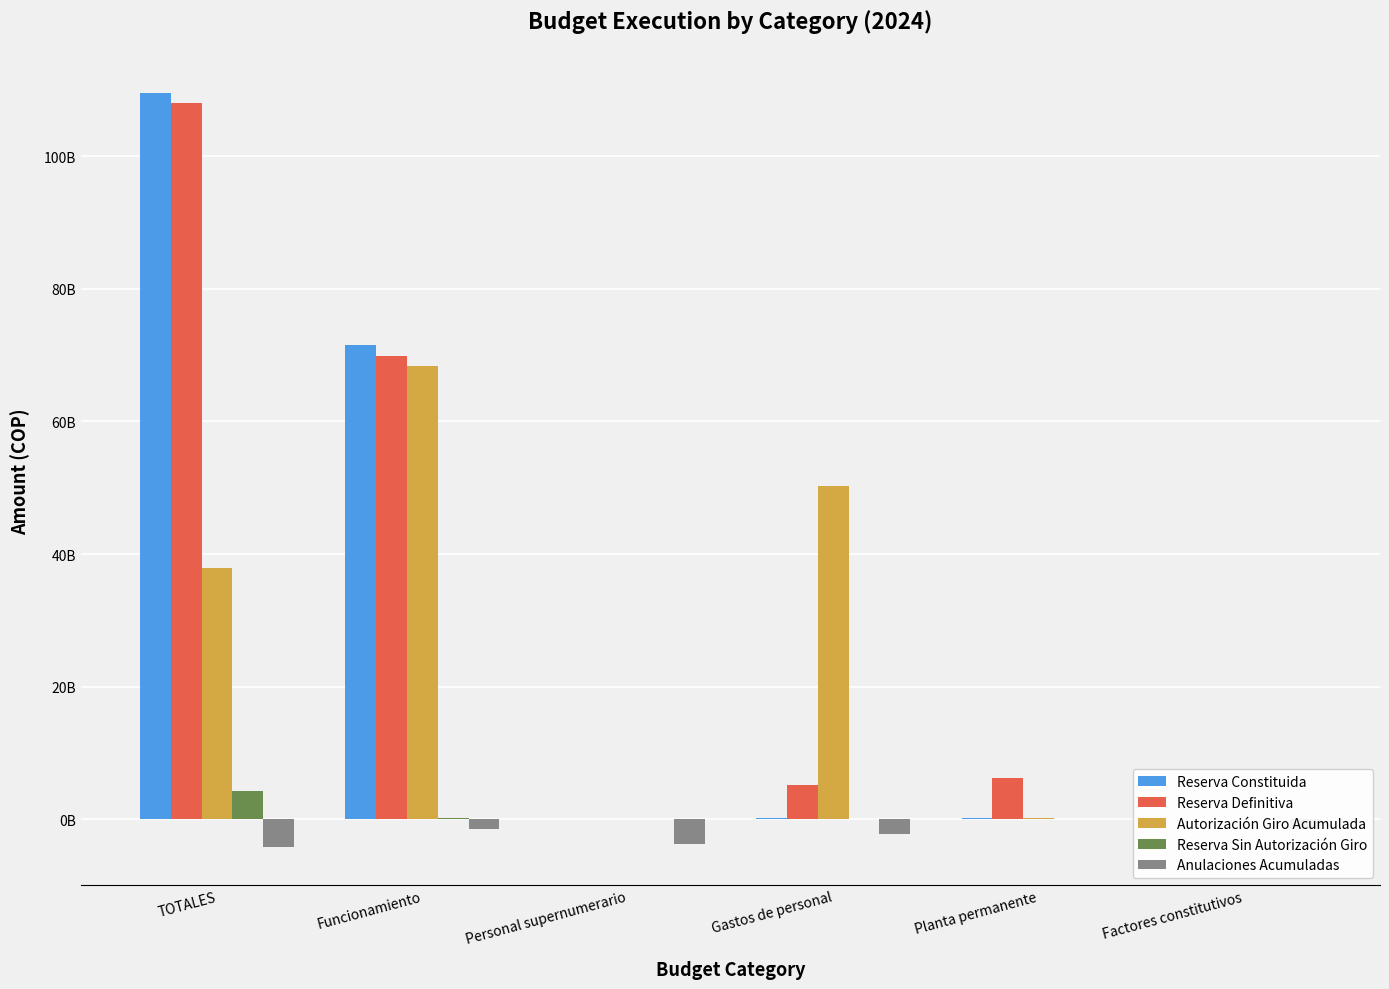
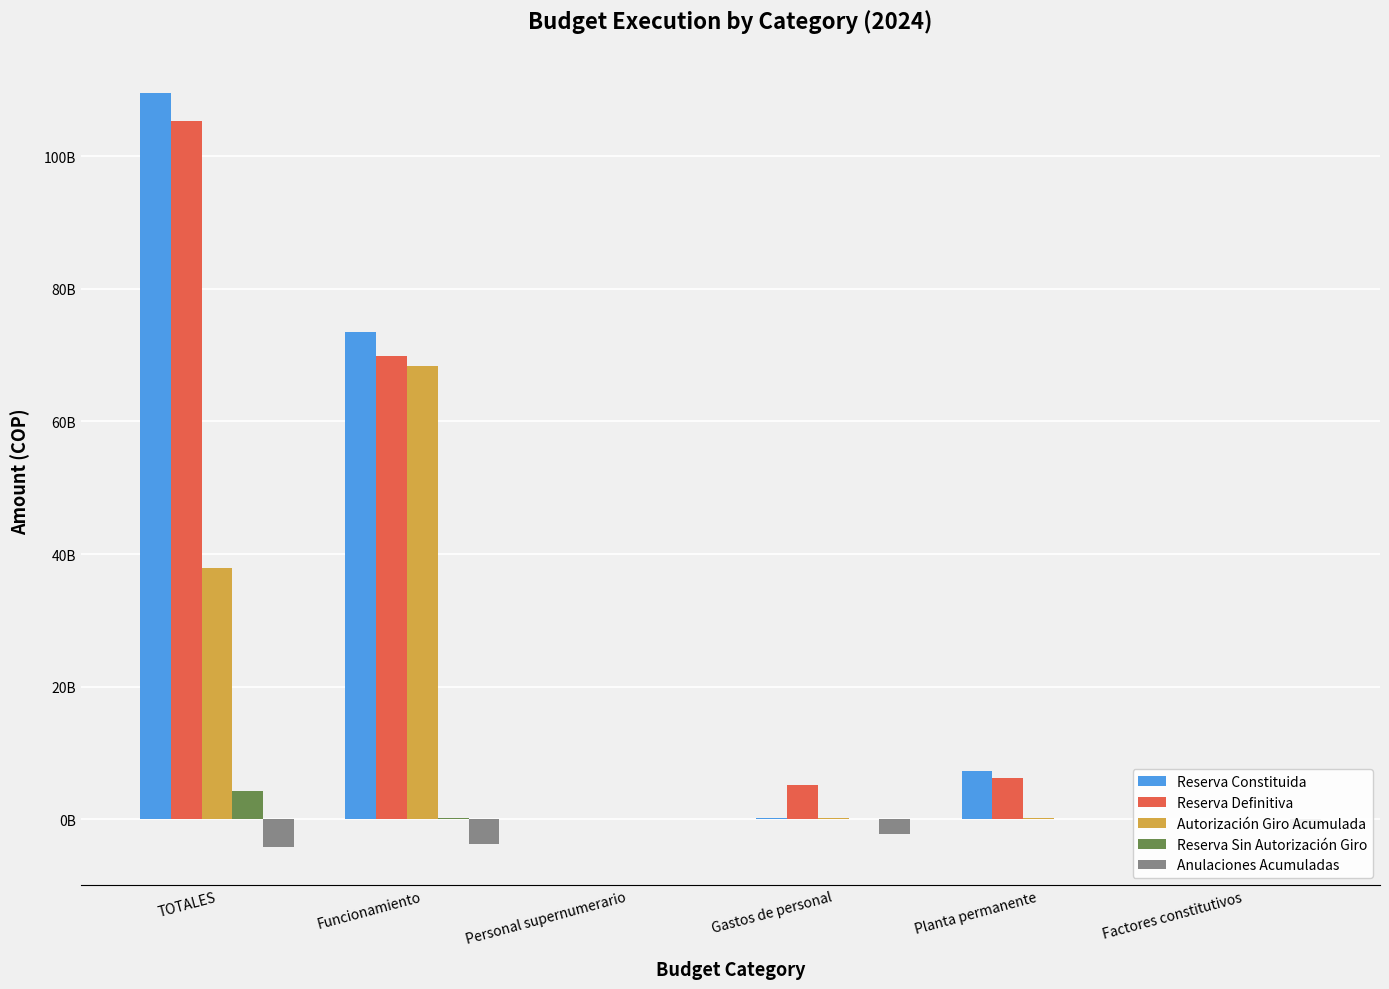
Reserva Definitiva, TOTALES: 108000000000 -> 105000000000
Reserva Constituida, Funcionamiento: 72000000000 -> 74000000000
Anulaciones Acumuladas, Funcionamiento: -1000000000 -> -4000000000
Anulaciones Acumuladas, Personal supernumerario: -4000000000 -> 0
Autorización Giro Acumulada, Gastos de personal: 50000000000 -> 0
Reserva Constituida, Planta permanente: 0 -> 7000000000
